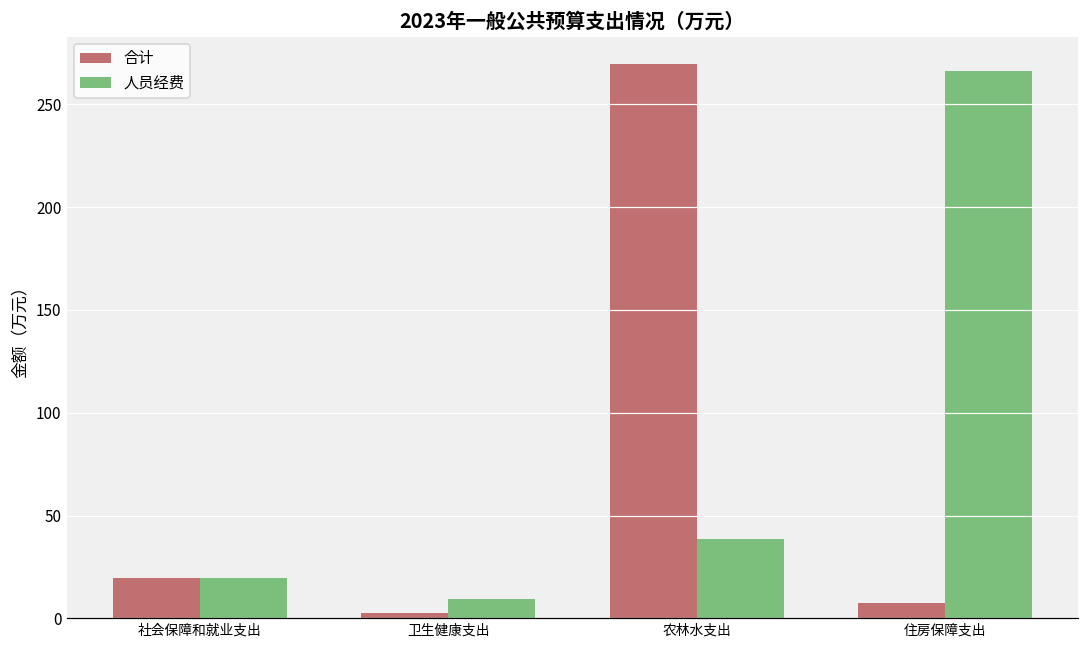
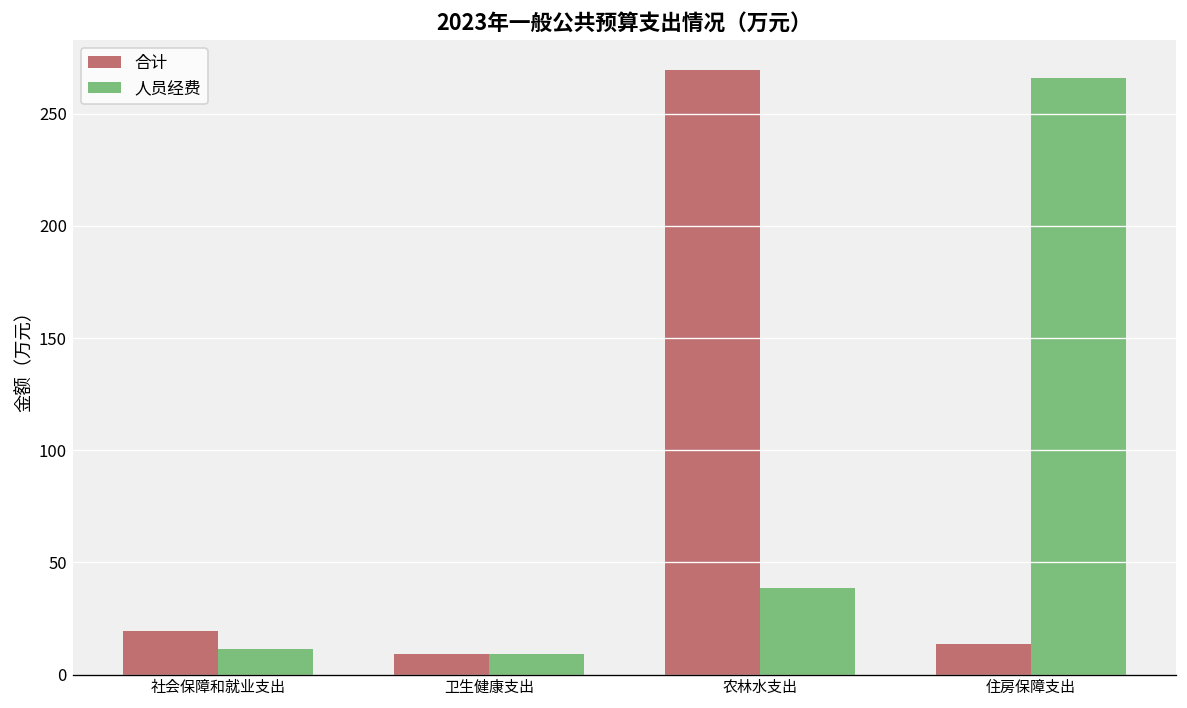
人员经费, 社会保障和就业支出: 20 -> 11
合计, 卫生健康支出: 3 -> 9
合计, 住房保障支出: 7 -> 14
